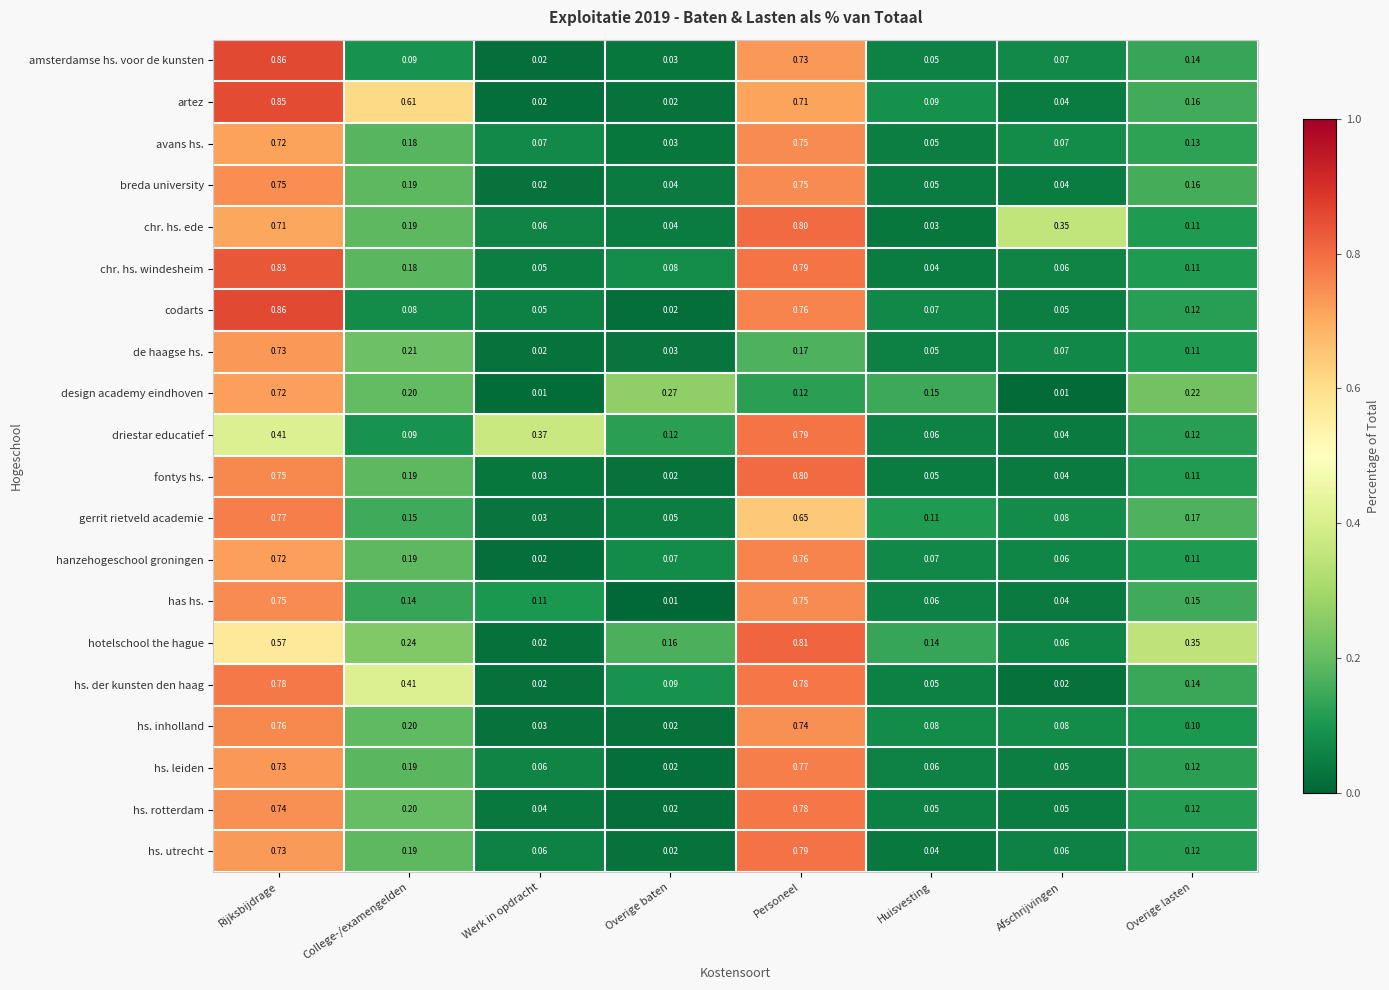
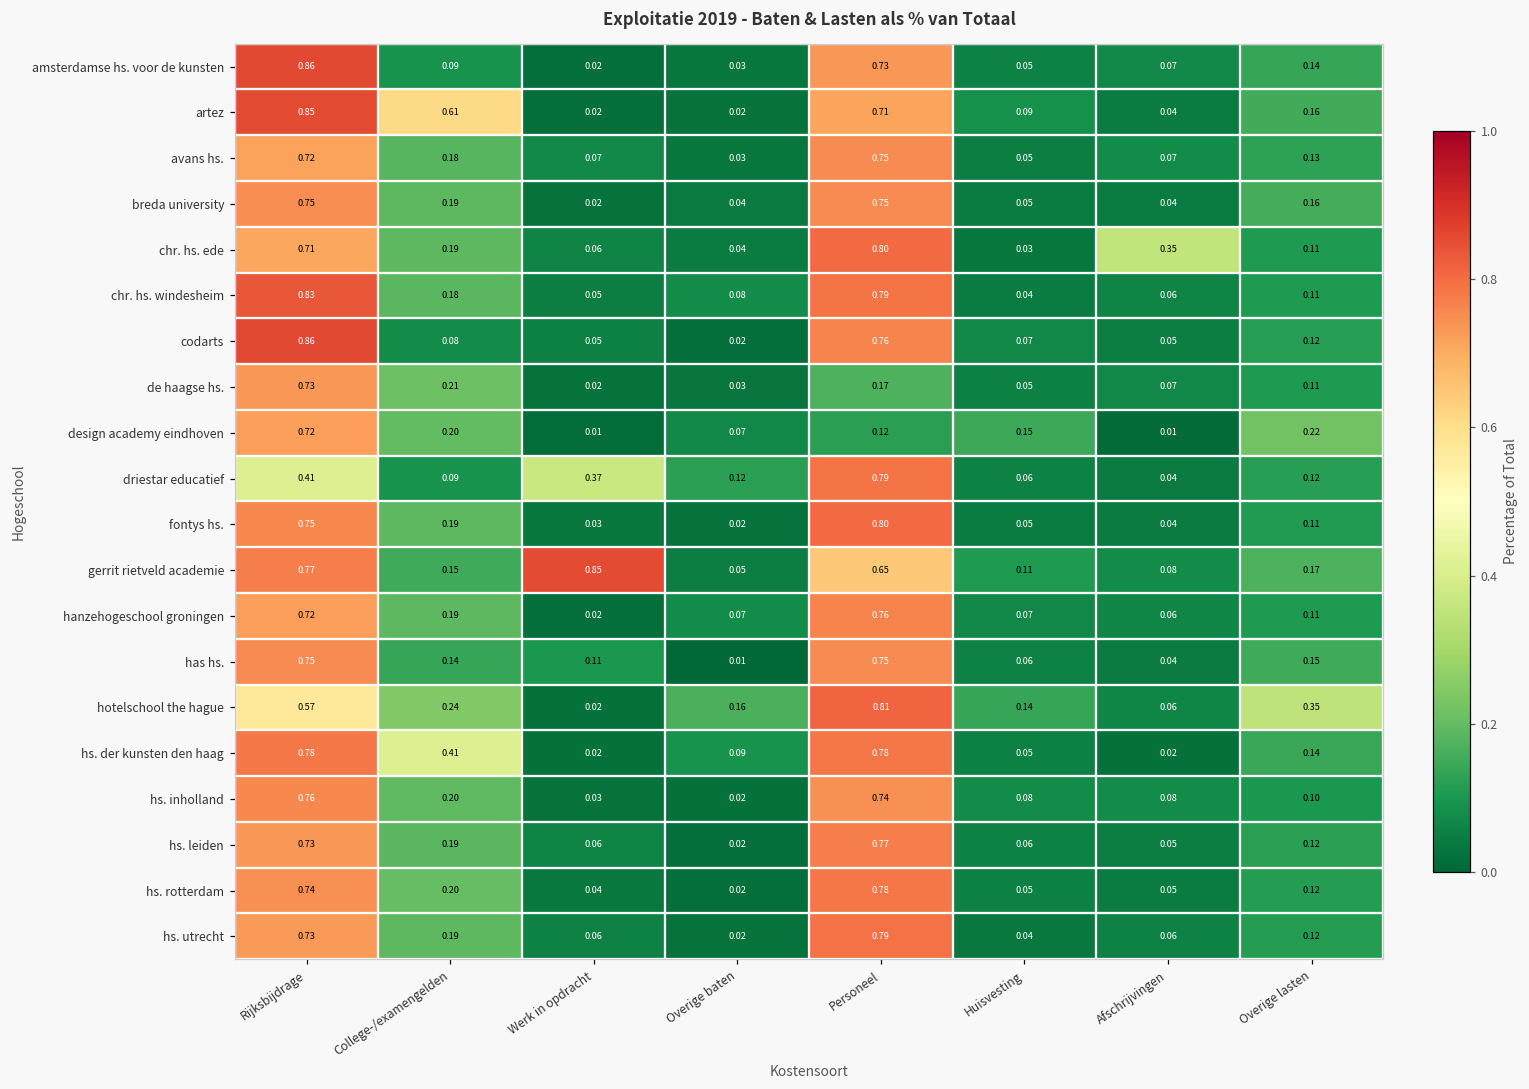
design academy eindhoven, Overige baten: 0.27 -> 0.07
gerrit rietveld academie, Werk in opdracht: 0.03 -> 0.85
